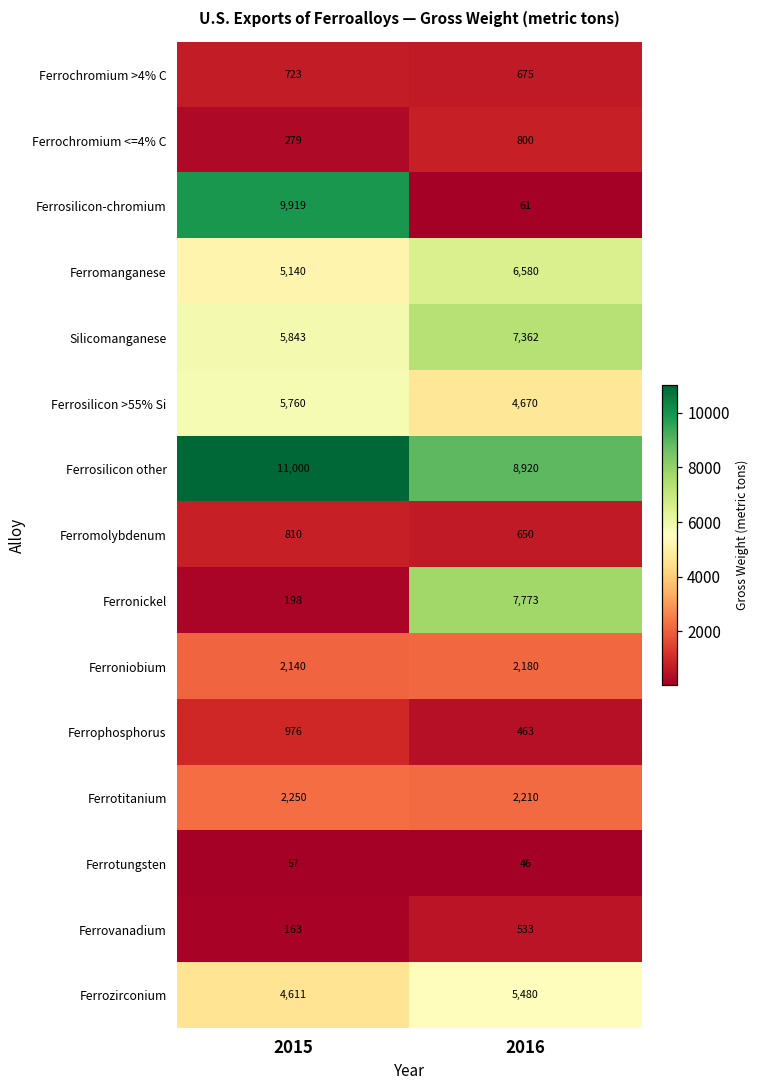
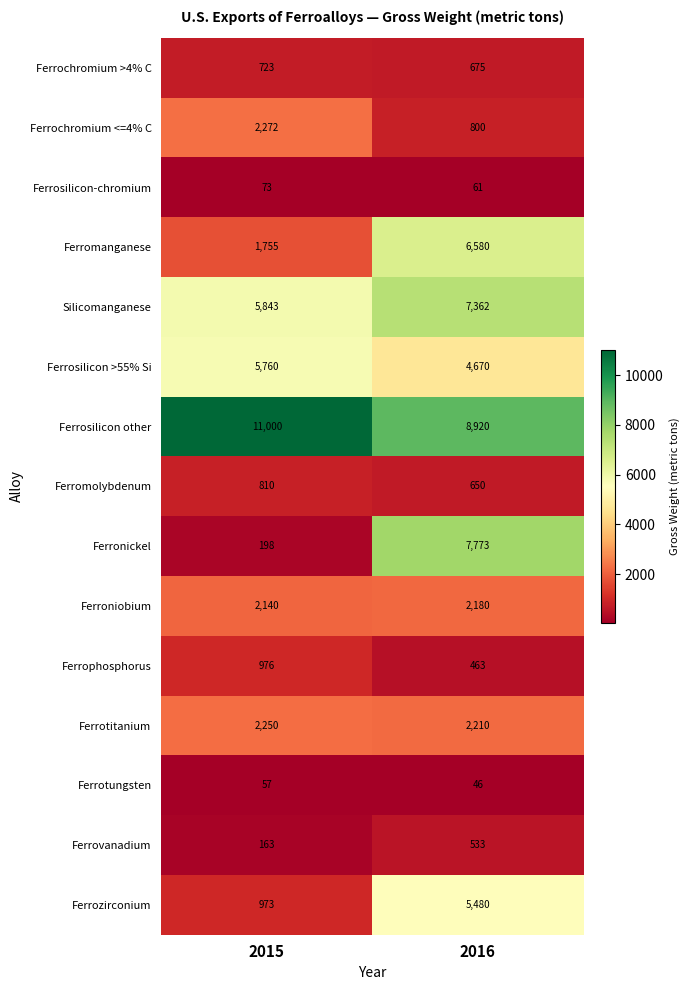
Ferrochromium <=4% C, 2015: 279 -> 2,272
Ferrosilicon-chromium, 2015: 9,919 -> 73
Ferromanganese, 2015: 5,140 -> 1,755
Ferrozirconium, 2015: 4,611 -> 973
